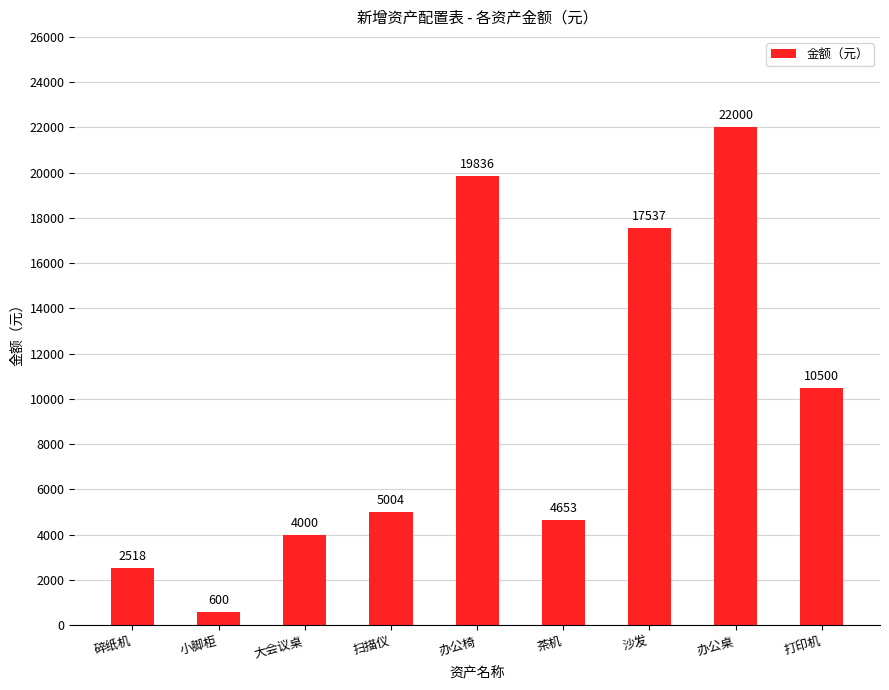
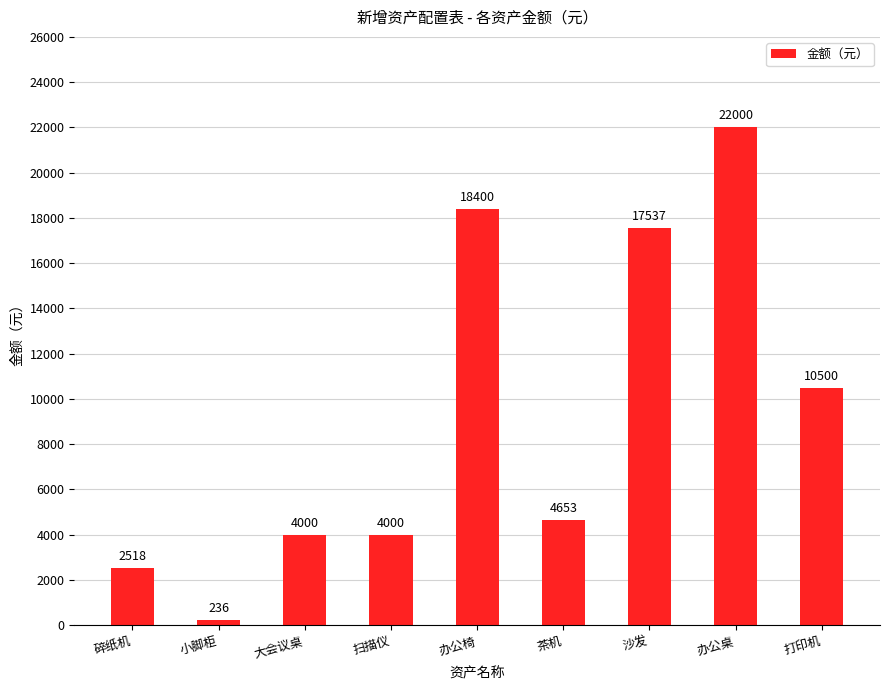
小脚柜: 600 -> 236
扫描仪: 5004 -> 4000
办公椅: 19836 -> 18400
